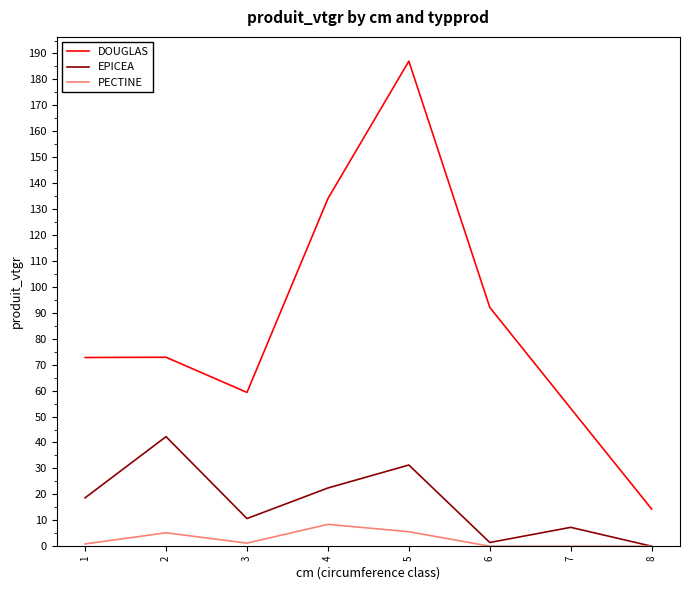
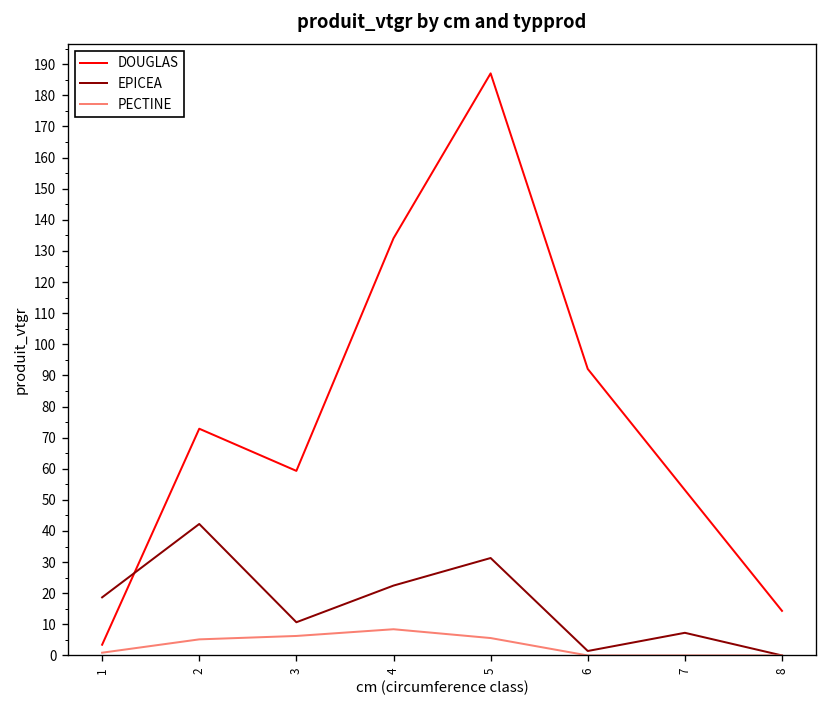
DOUGLAS, 1: 73 -> 3
PECTINE, 3: 1 -> 6
